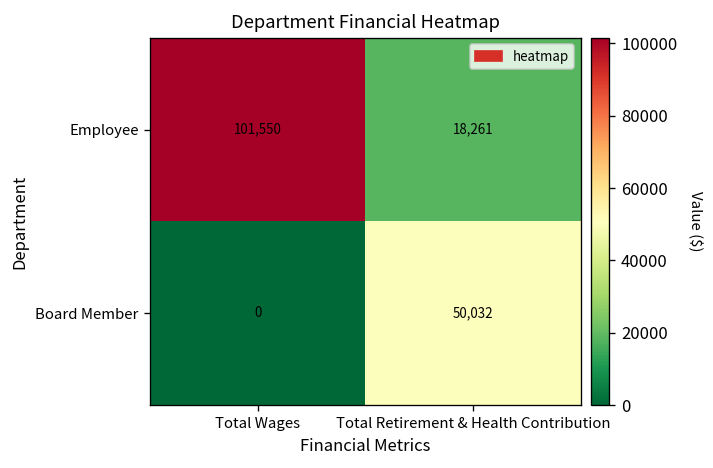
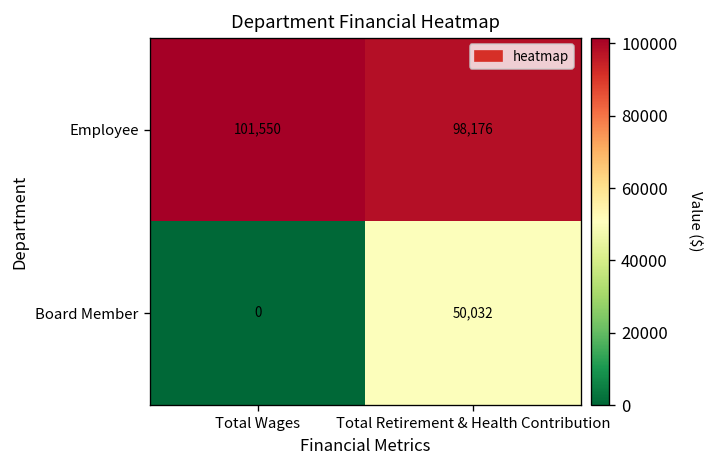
Employee, Total Retirement & Health Contribution: 18,261 -> 98,176
